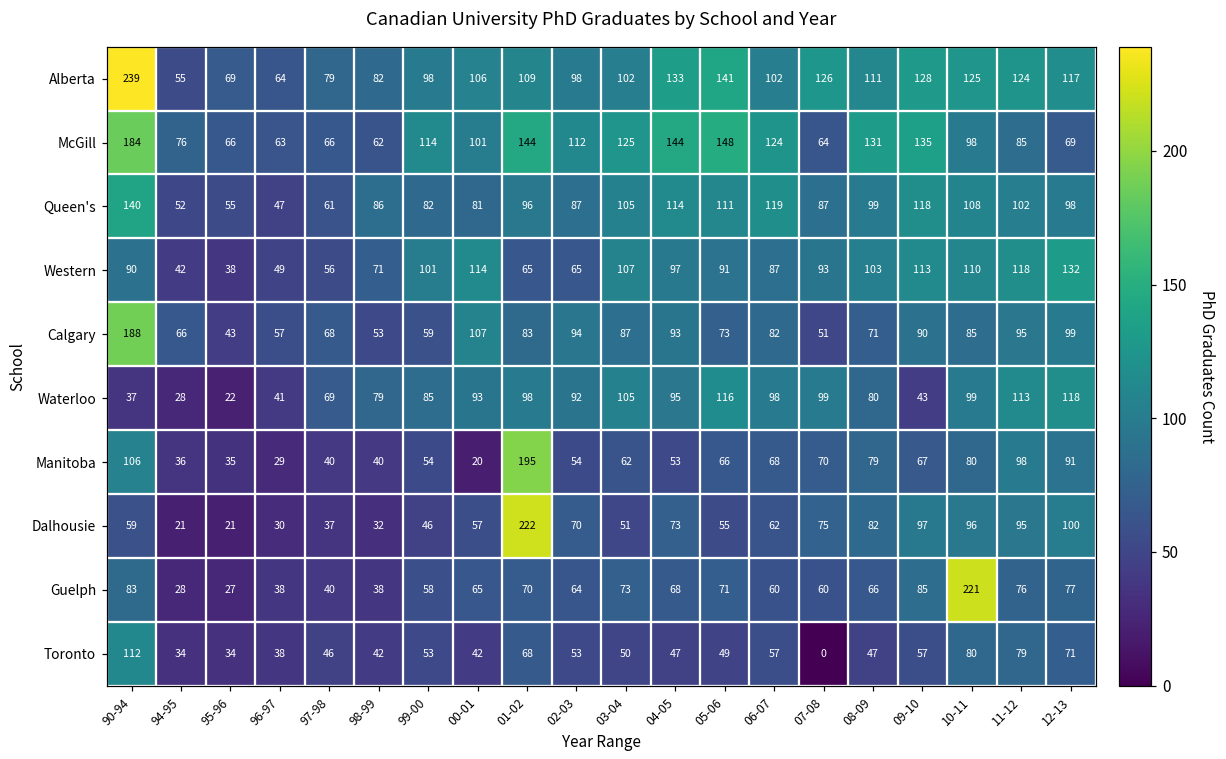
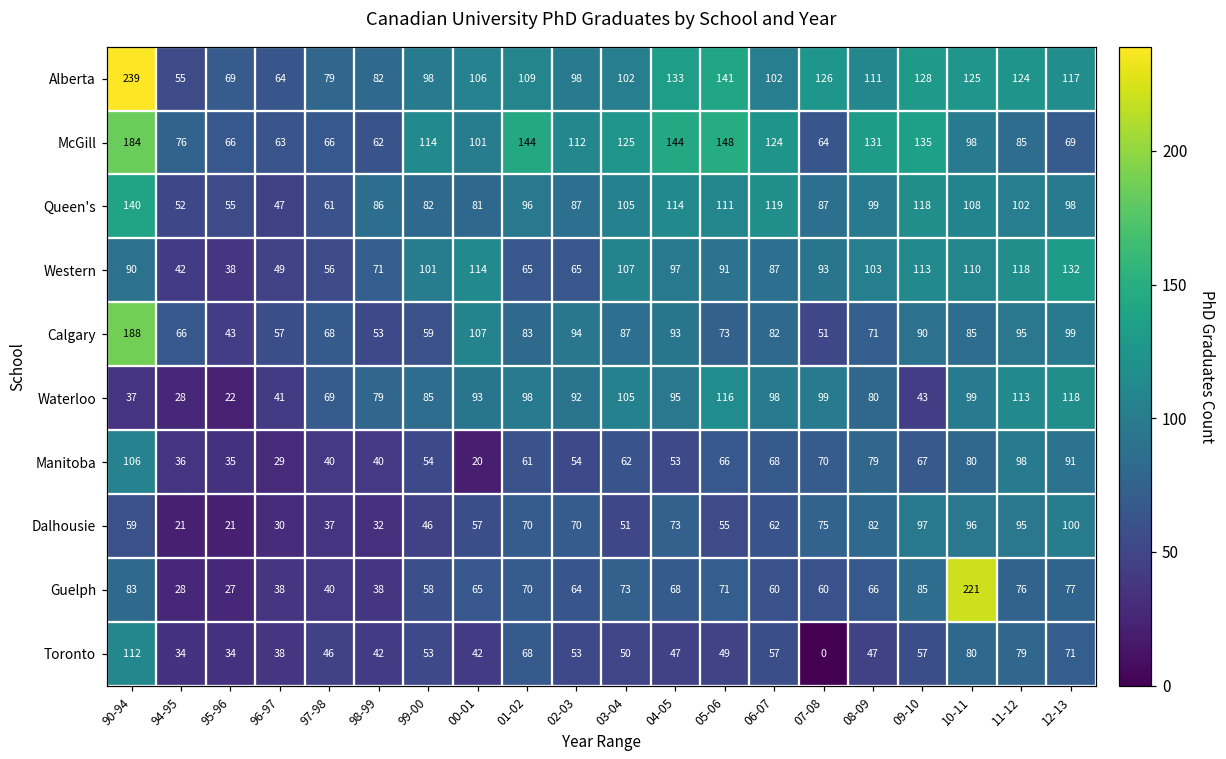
Manitoba, 01-02: 195 -> 61
Dalhousie, 01-02: 222 -> 70
